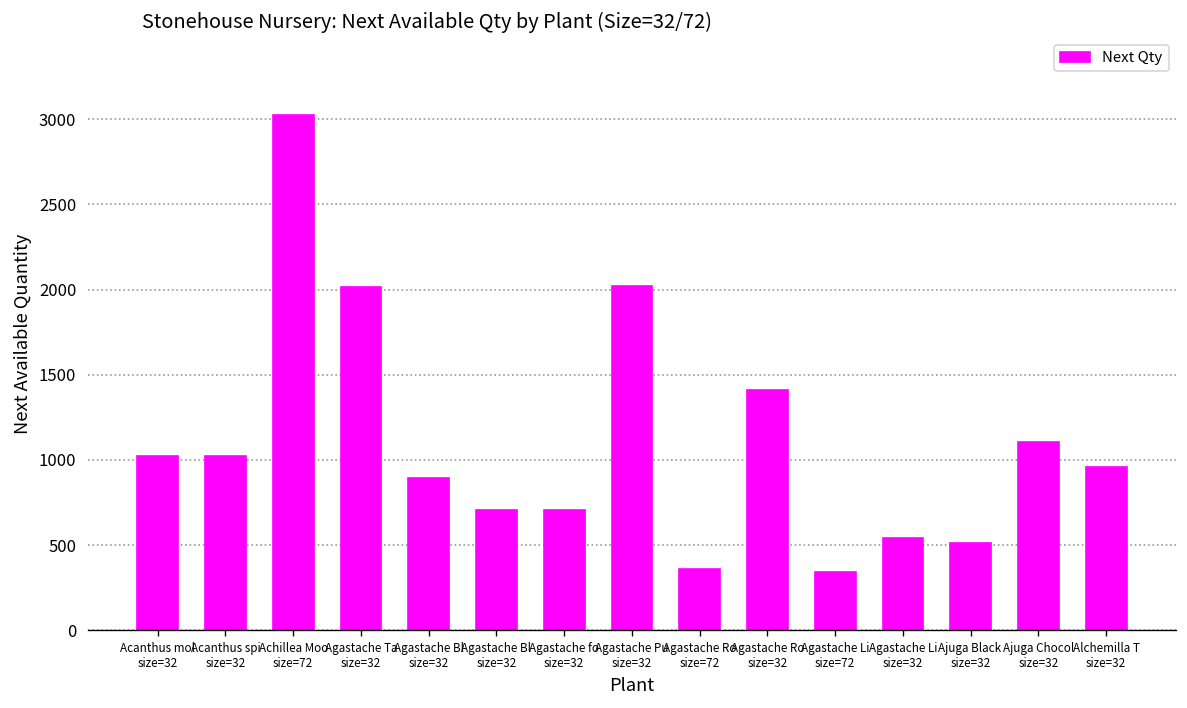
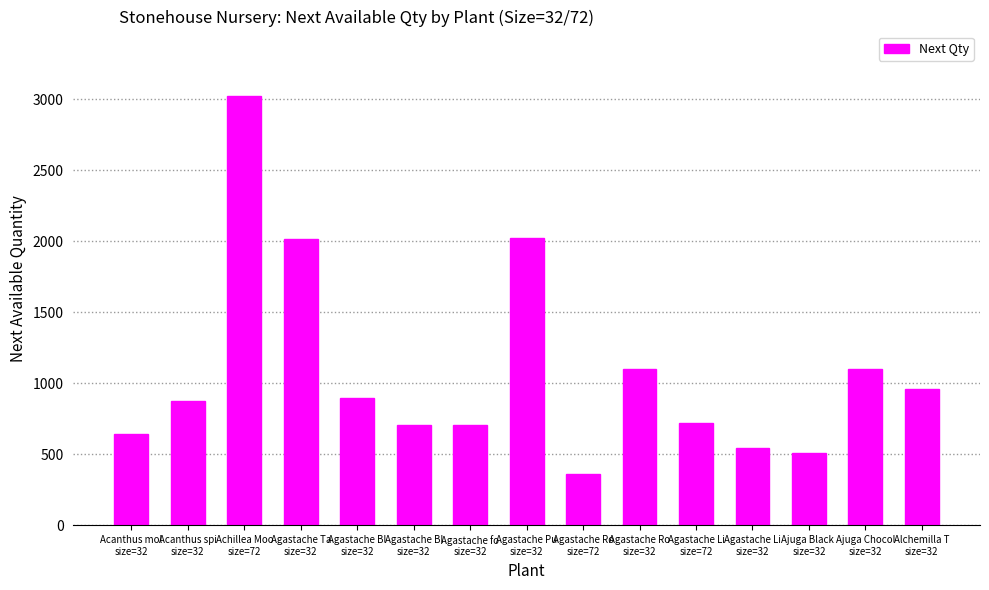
Acanthus mol size=32: 1020 -> 640
Acanthus spi size=32: 1020 -> 880
Agastache Ro size=32: 1410 -> 1100
Agastache Li size=72: 340 -> 720
